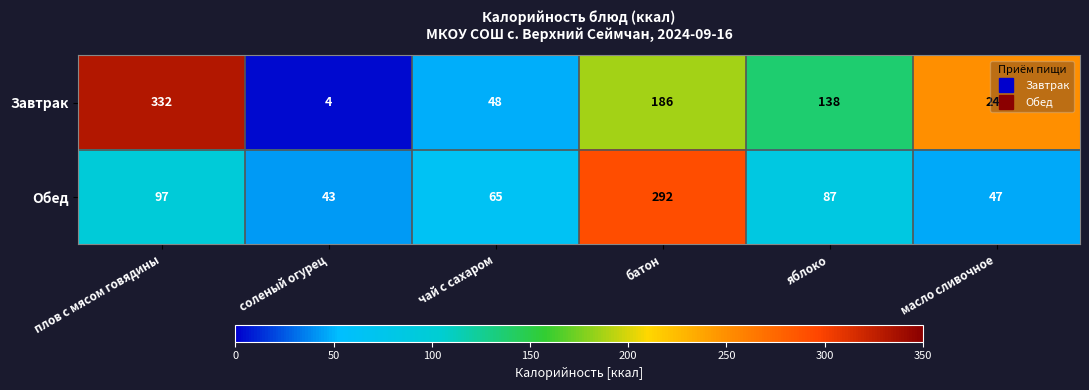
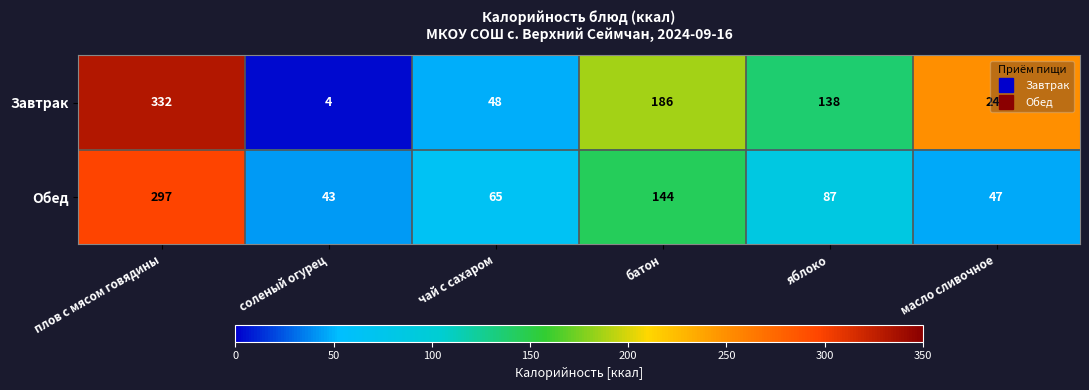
Обед, плов с мясом говядины: 97 -> 297
Обед, батон: 292 -> 144
